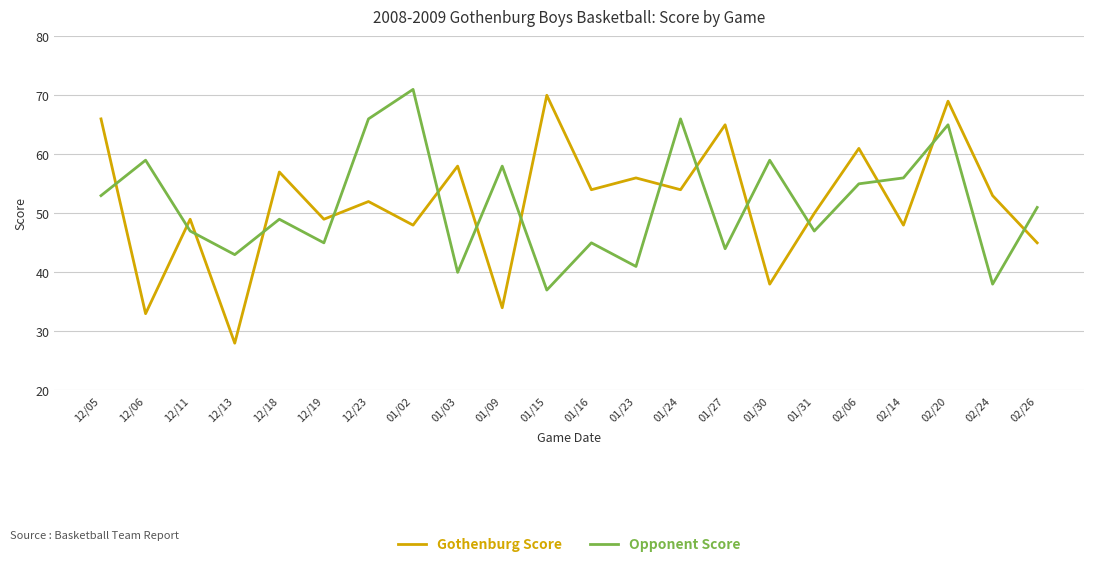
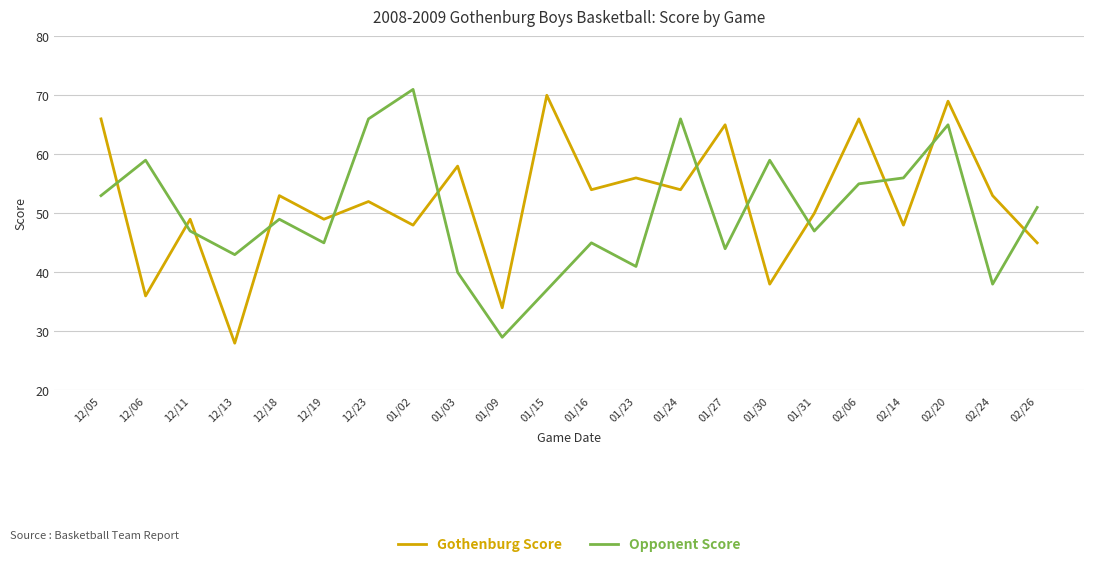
Gothenburg Score, 12/06: 33 -> 36
Gothenburg Score, 12/18: 57 -> 53
Opponent Score, 01/09: 58 -> 29
Gothenburg Score, 02/06: 61 -> 66
